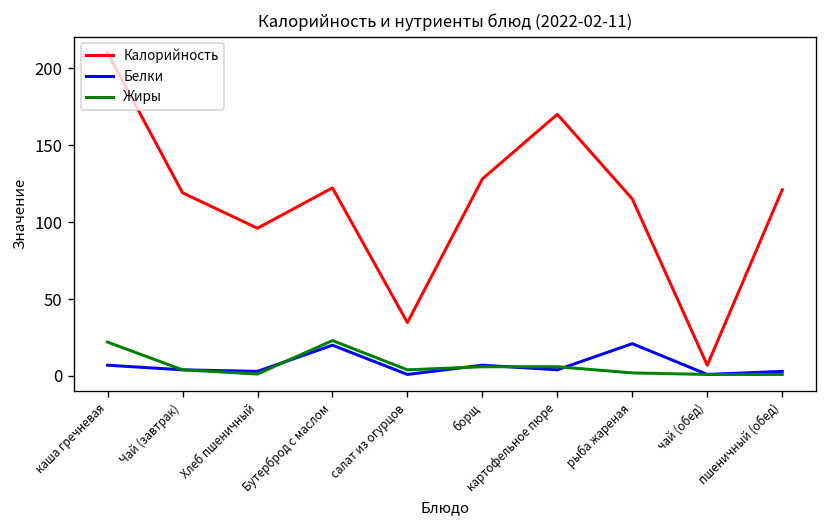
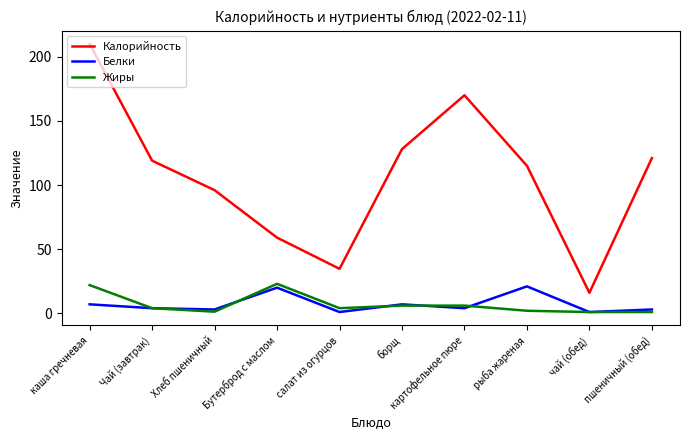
Калорийность, Бутерброд с маслом: 122 -> 59
Калорийность, чай (обед): 7 -> 16
